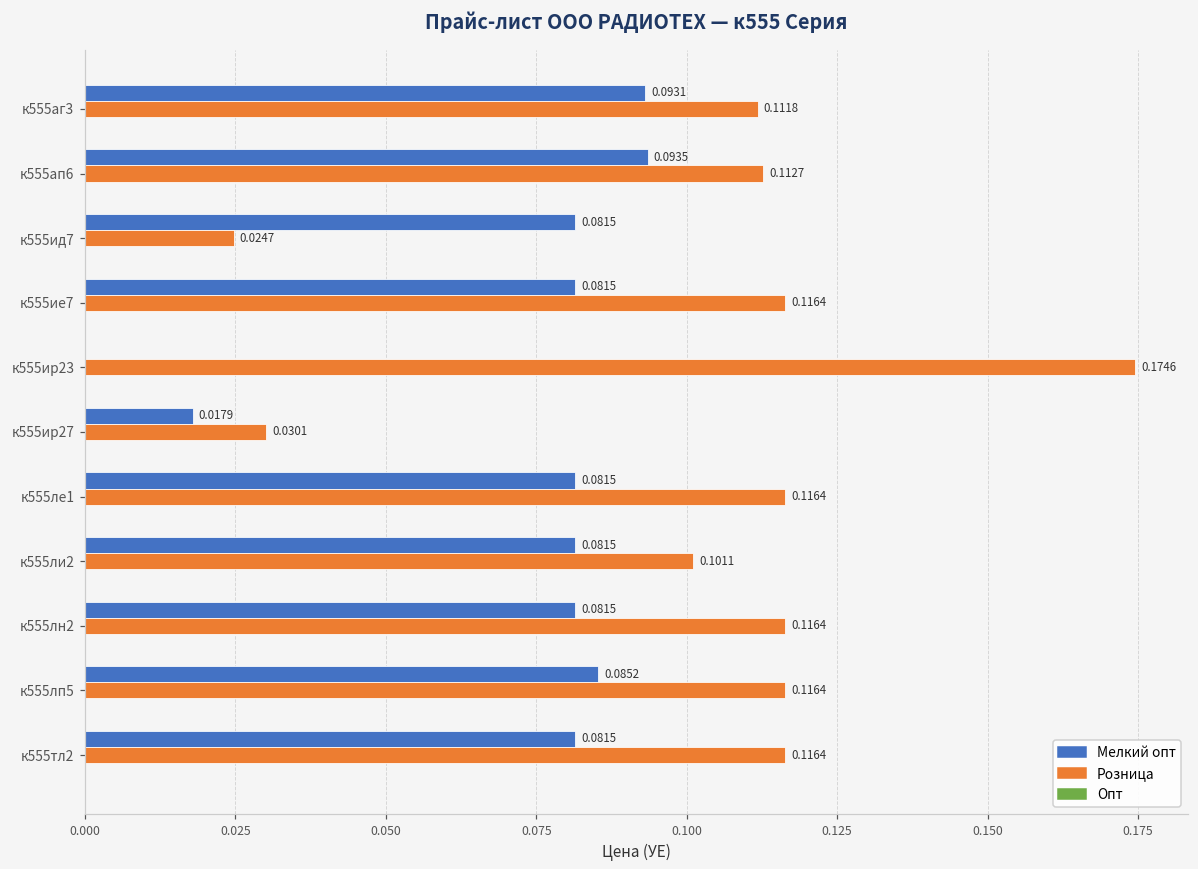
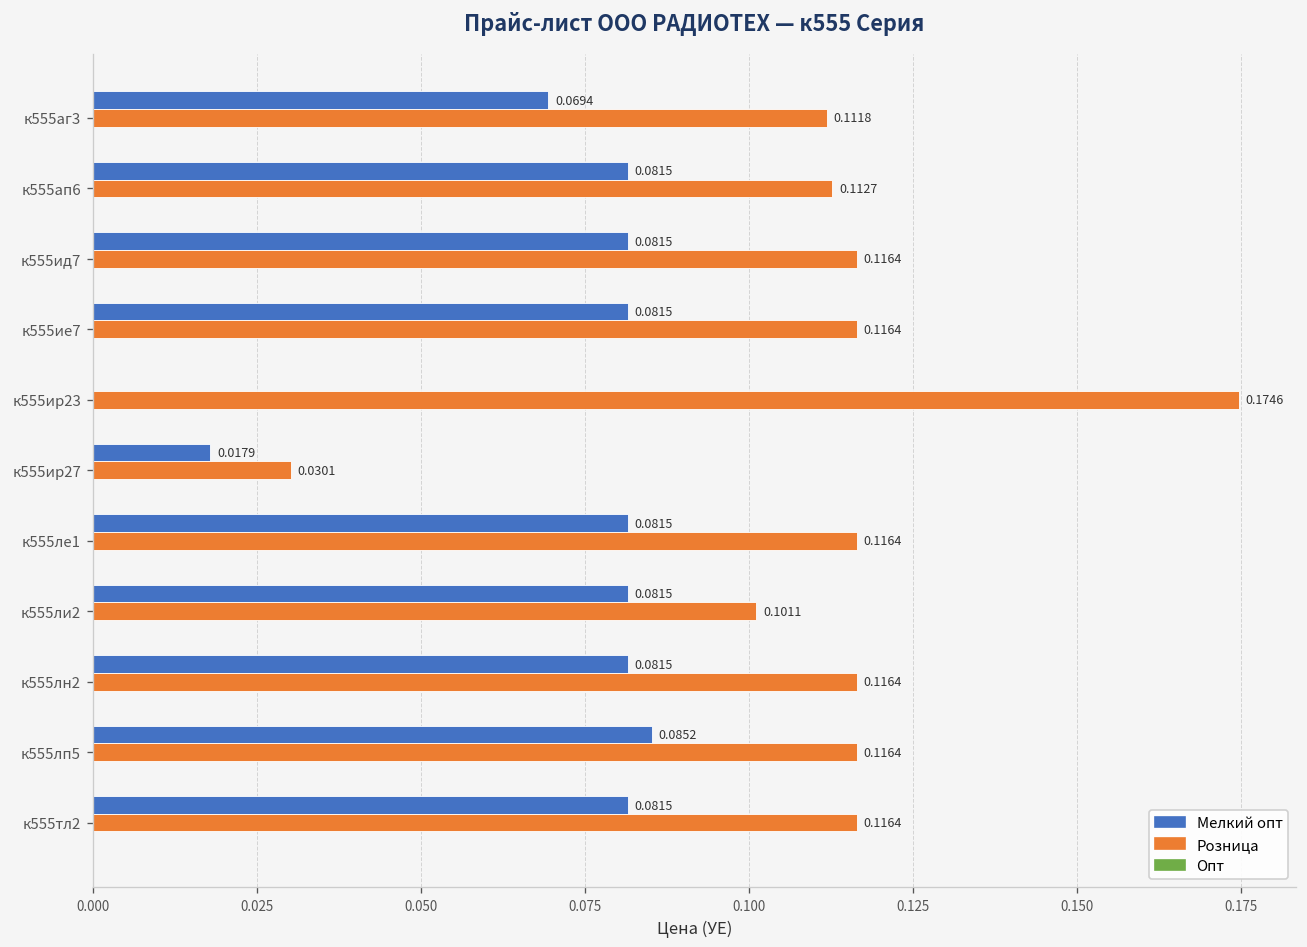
Мелкий опт, к555аг3: 0.0931 -> 0.0694
Мелкий опт, к555ап6: 0.0935 -> 0.0815
Розница, к555ид7: 0.0247 -> 0.1164
